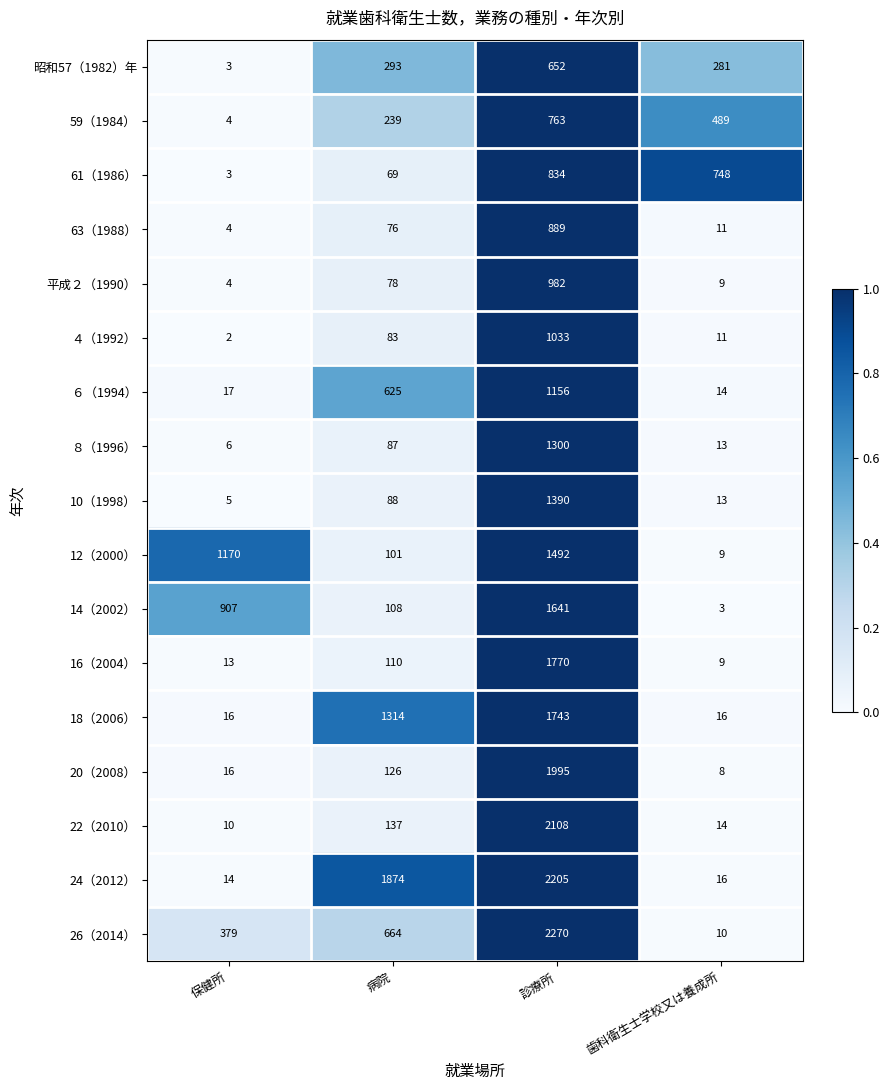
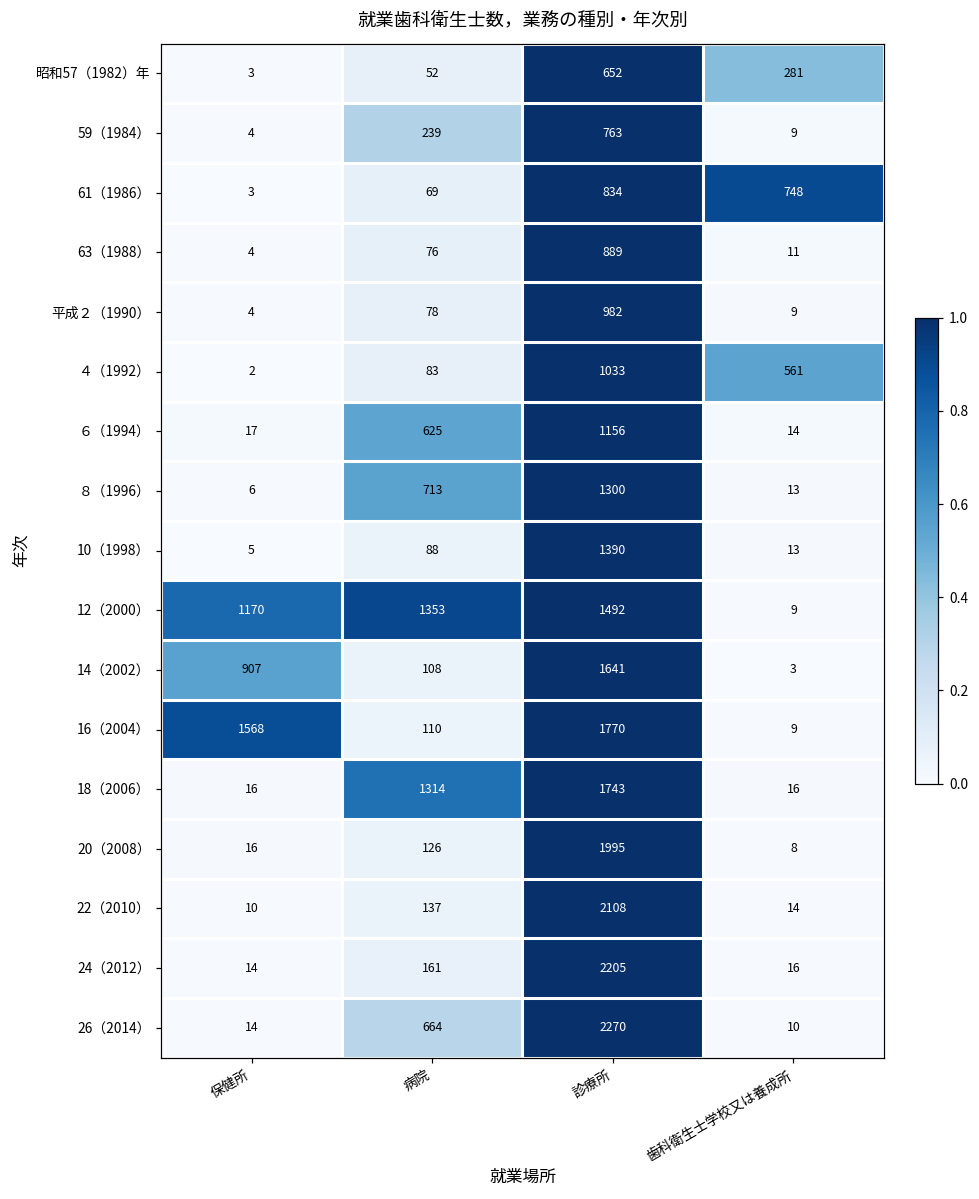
昭和57（1982）年, 病院: 293 -> 52
59（1984）, 歯科衛生士学校又は養成所: 489 -> 9
４（1992）, 歯科衛生士学校又は養成所: 11 -> 561
８（1996）, 病院: 87 -> 713
12（2000）, 病院: 101 -> 1353
16（2004）, 保健所: 13 -> 1568
24（2012）, 病院: 1874 -> 161
26（2014）, 保健所: 379 -> 14
